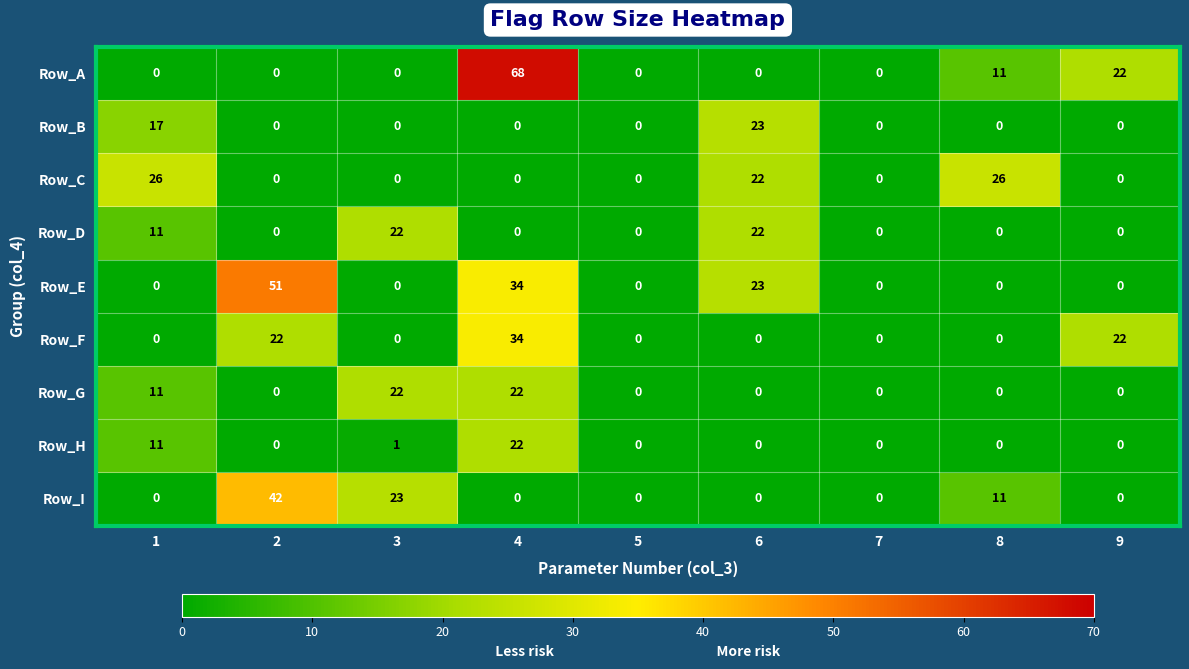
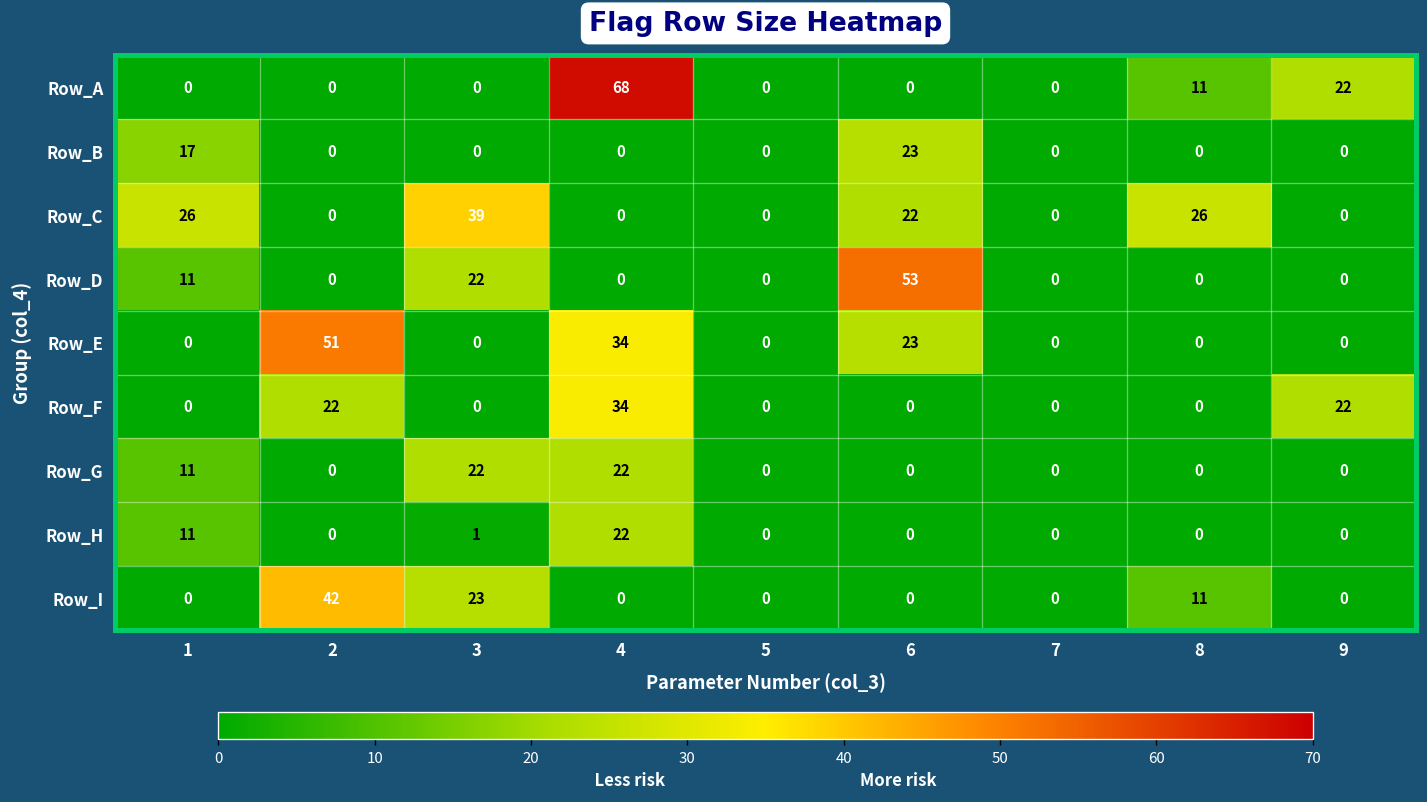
Row_C, 3: 0 -> 39
Row_D, 6: 22 -> 53
